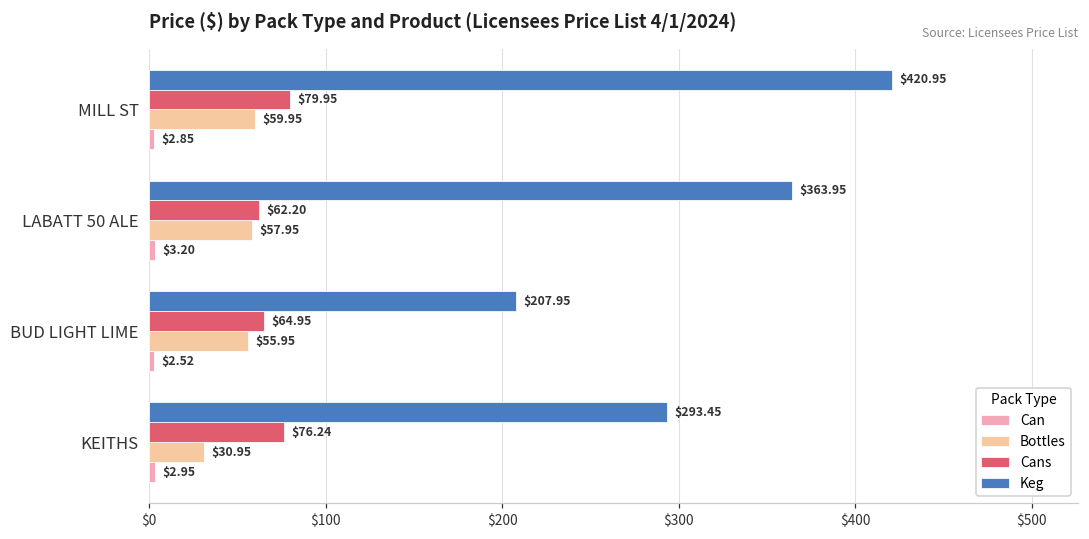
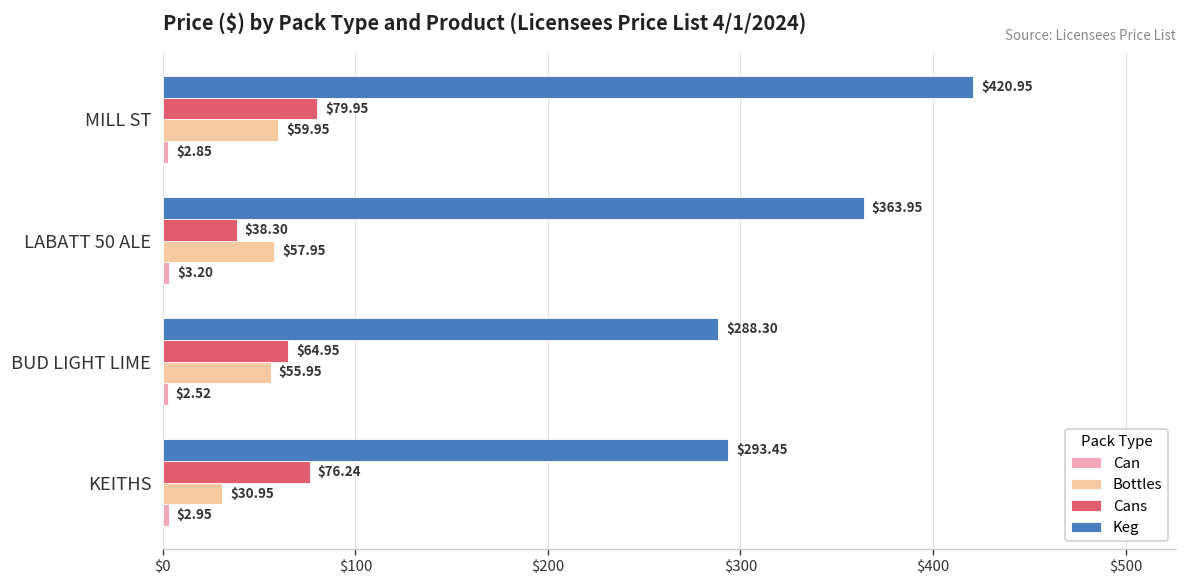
Cans, LABATT 50 ALE: $62.20 -> $38.30
Keg, BUD LIGHT LIME: $207.95 -> $288.30
